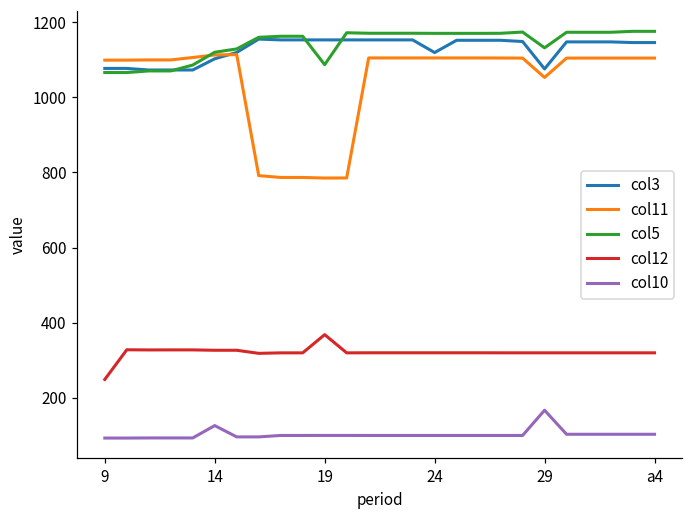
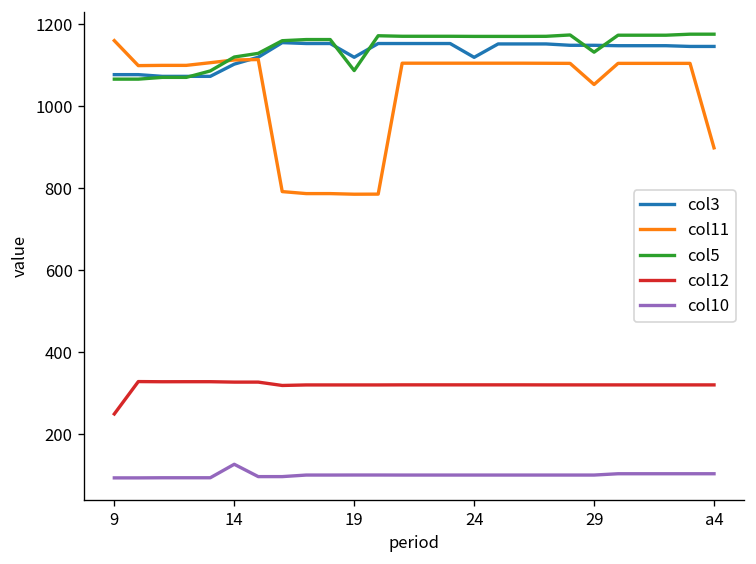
col11, 9: 1100 -> 1160
col3, 19: 1150 -> 1120
col12, 19: 370 -> 320
col3, 29: 1080 -> 1150
col10, 29: 170 -> 100
col11, a4: 1100 -> 900
